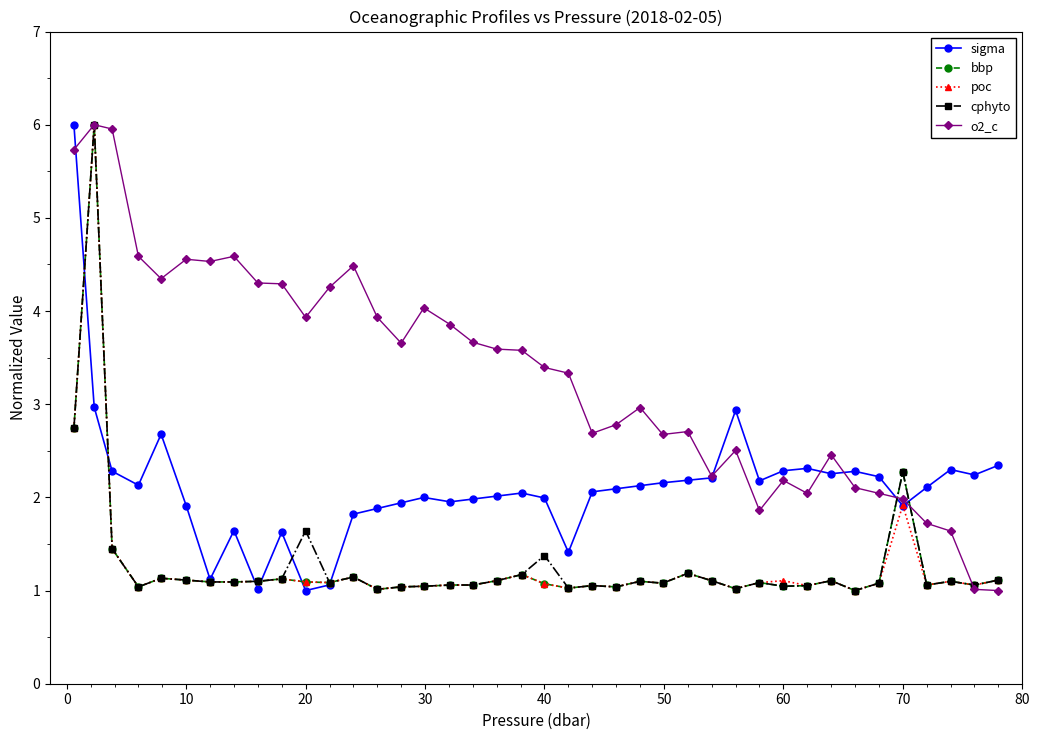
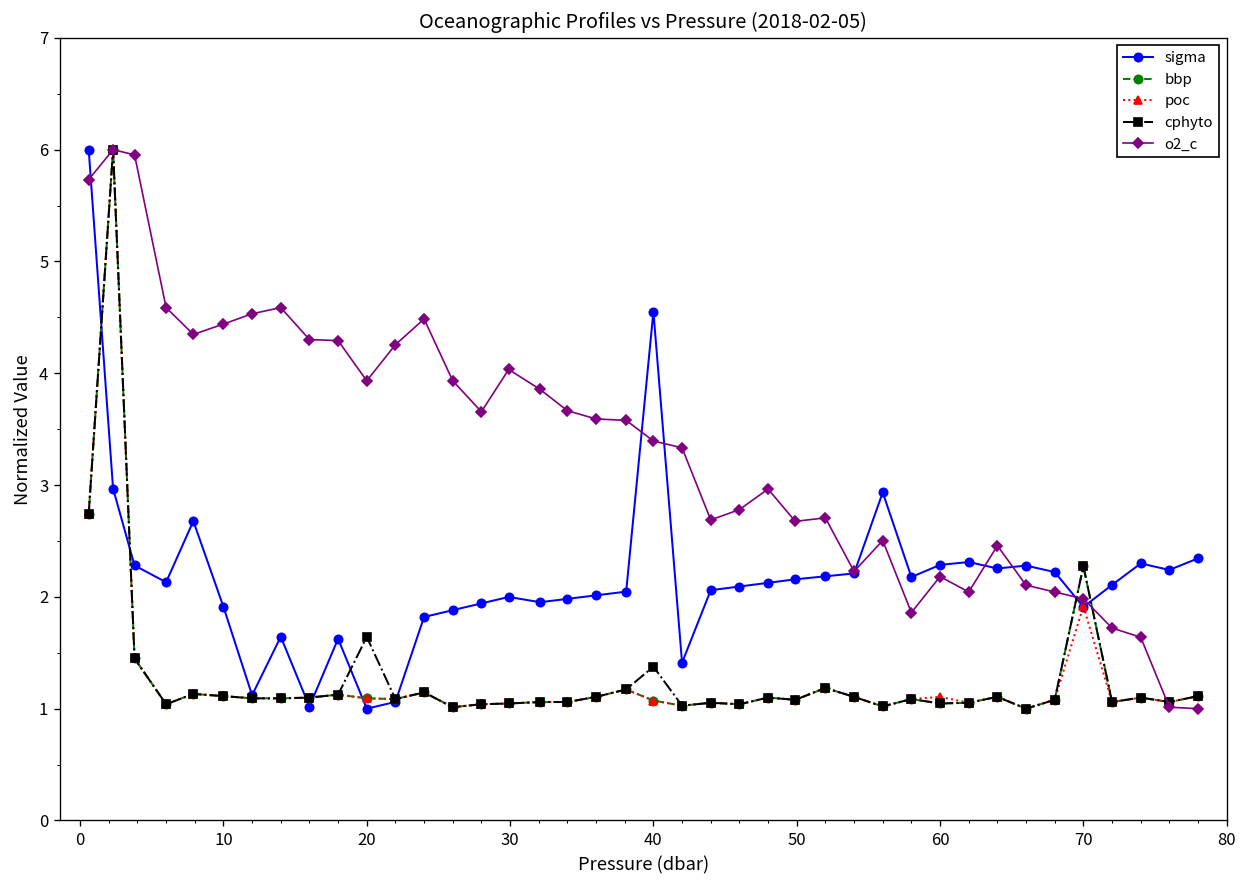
o2_c, 10: 4.6 -> 4.4
sigma, 40: 2.0 -> 4.6
